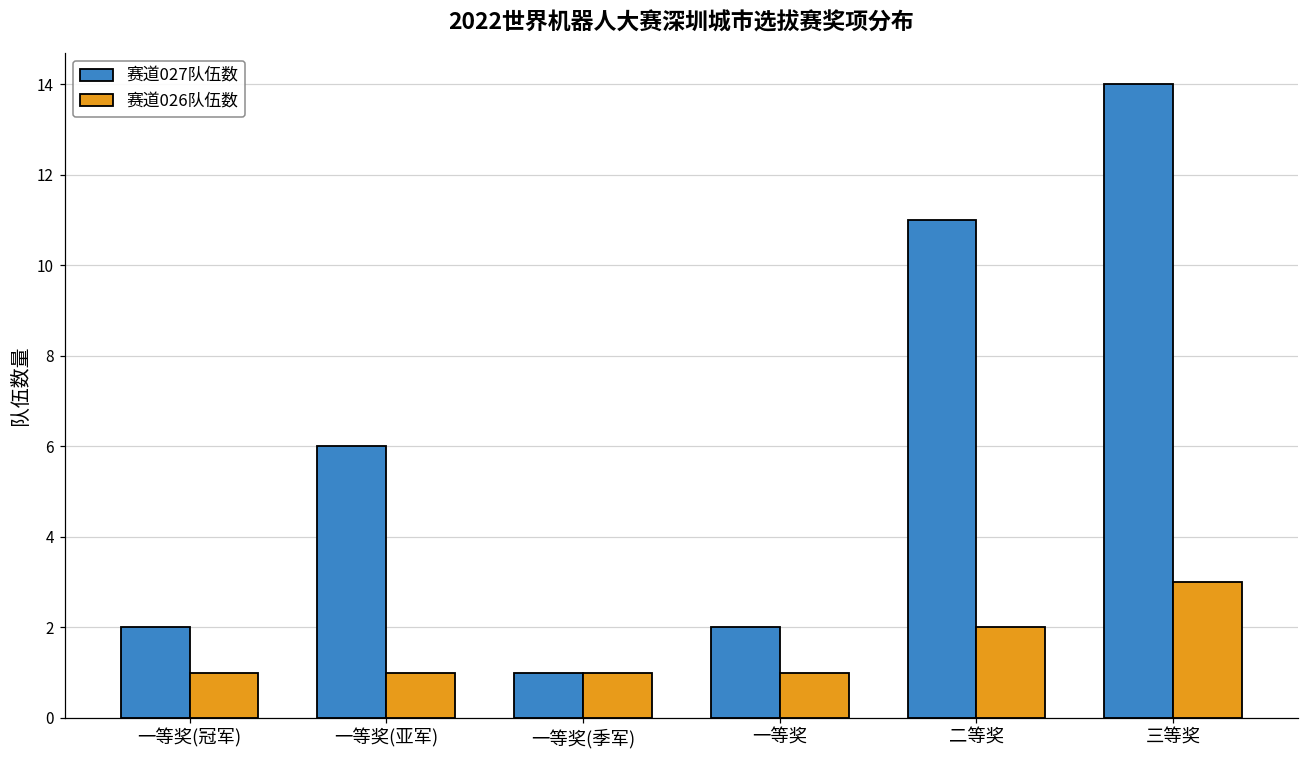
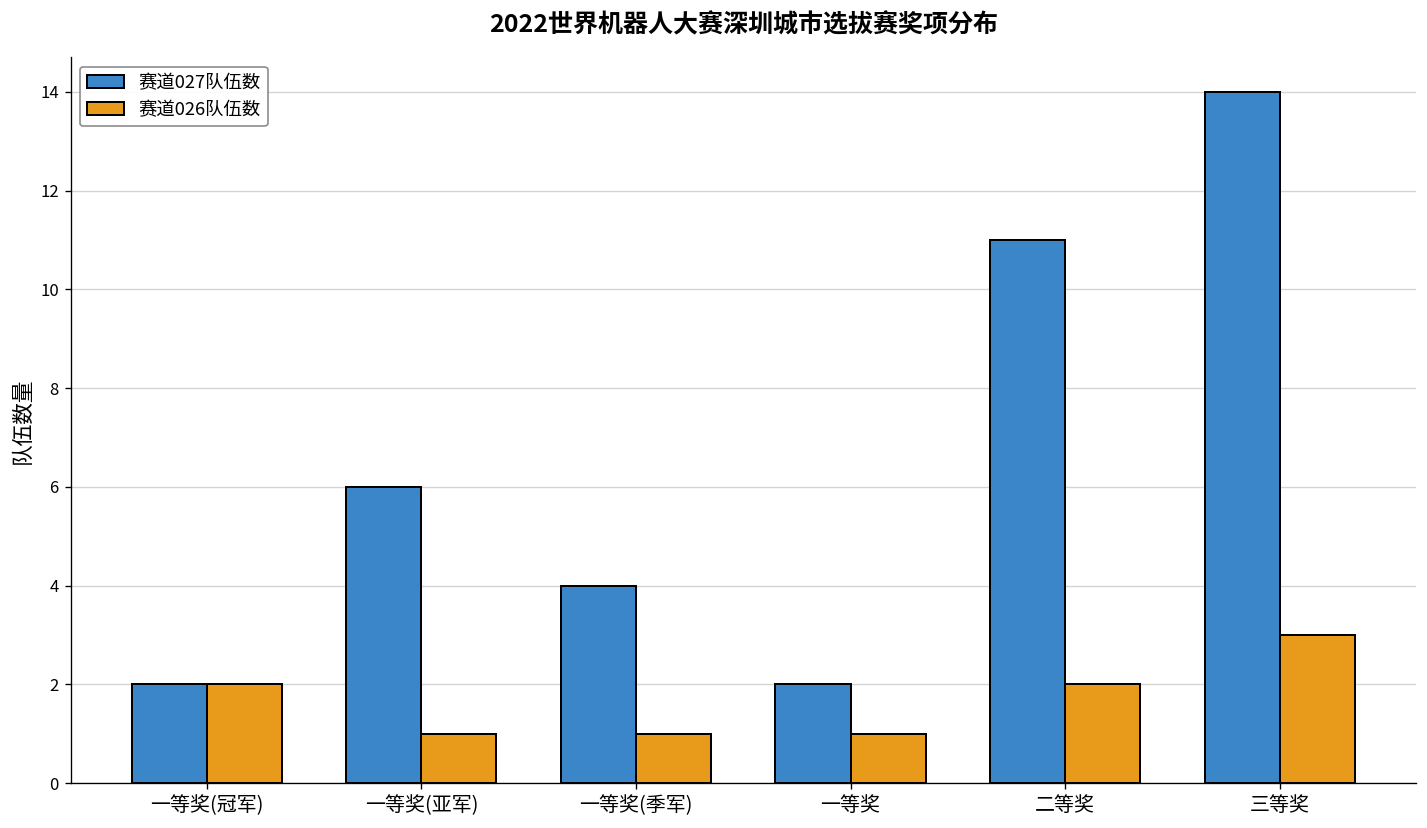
赛道026队伍数, 一等奖(冠军): 1 -> 2
赛道027队伍数, 一等奖(季军): 1 -> 4
